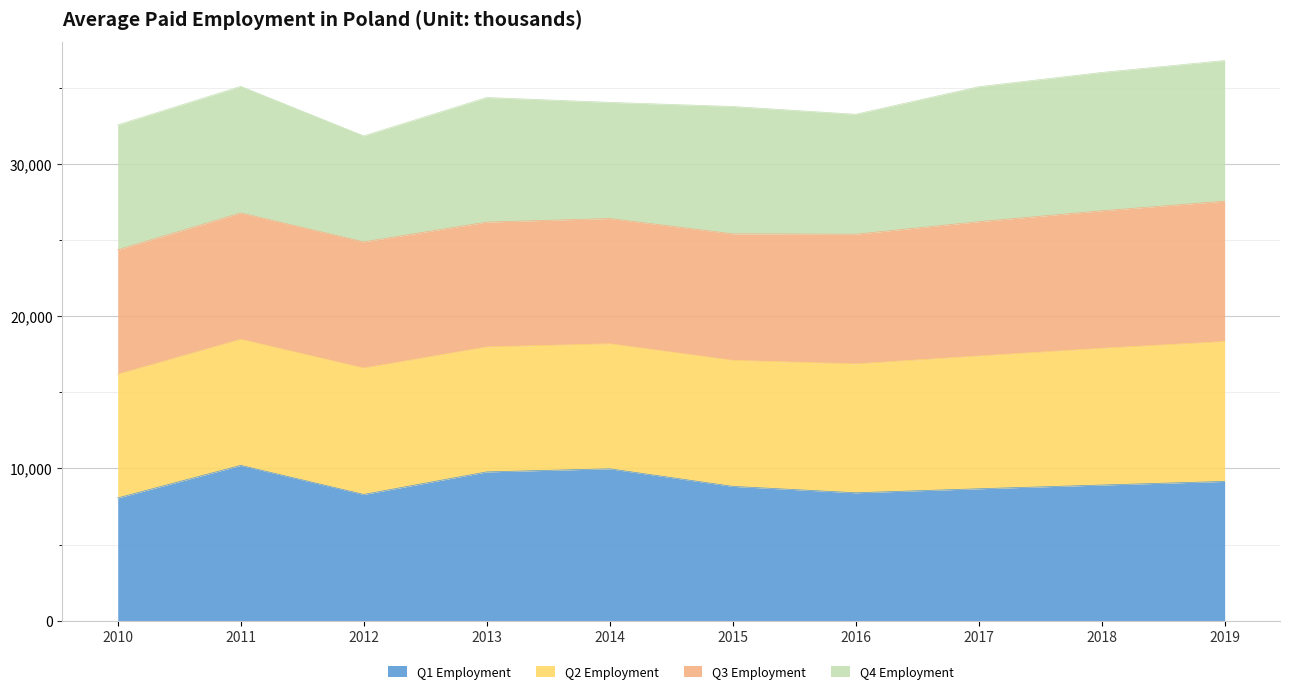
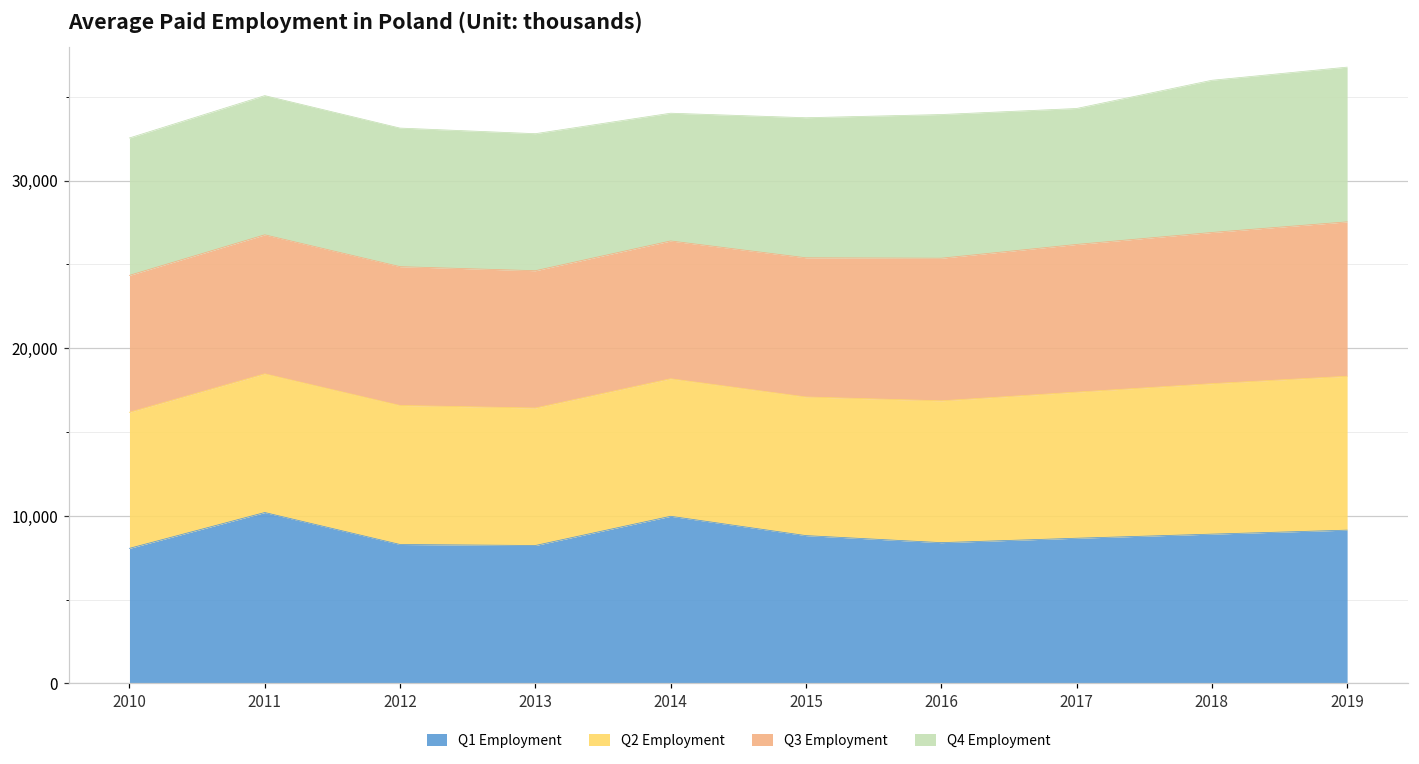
Q4 Employment, 2012: 7,000 -> 8,300
Q1 Employment, 2013: 9,800 -> 8,200
Q4 Employment, 2016: 7,900 -> 8,600
Q4 Employment, 2017: 8,900 -> 8,100
